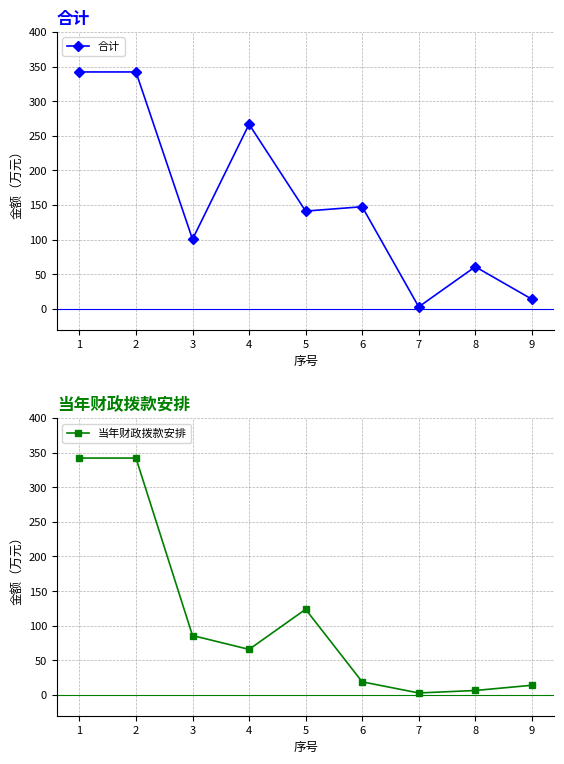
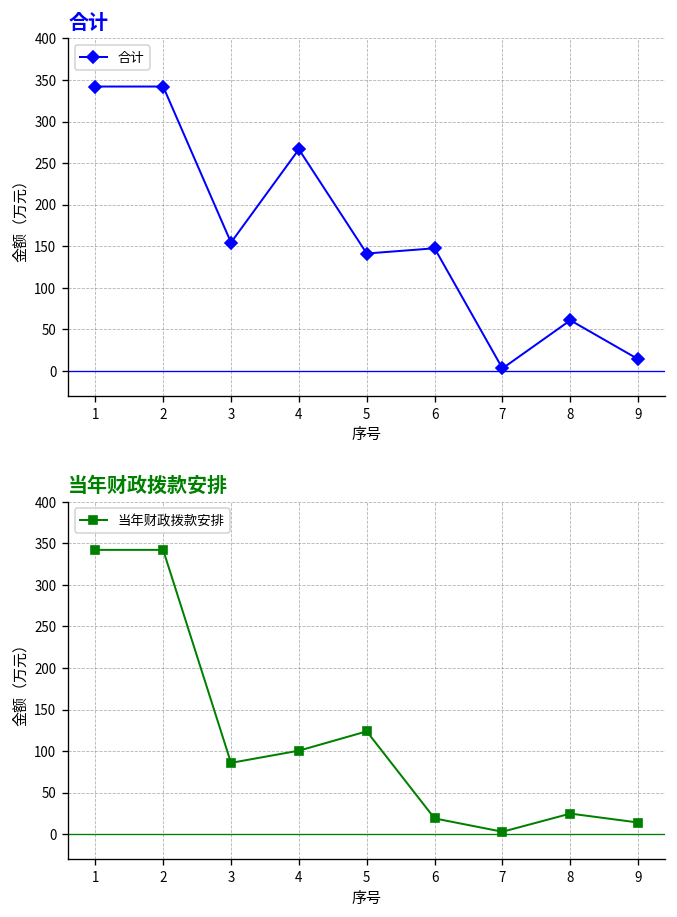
合计, 3: 100 -> 150
当年财政拨款安排, 4: 70 -> 100
当年财政拨款安排, 8: 10 -> 20
